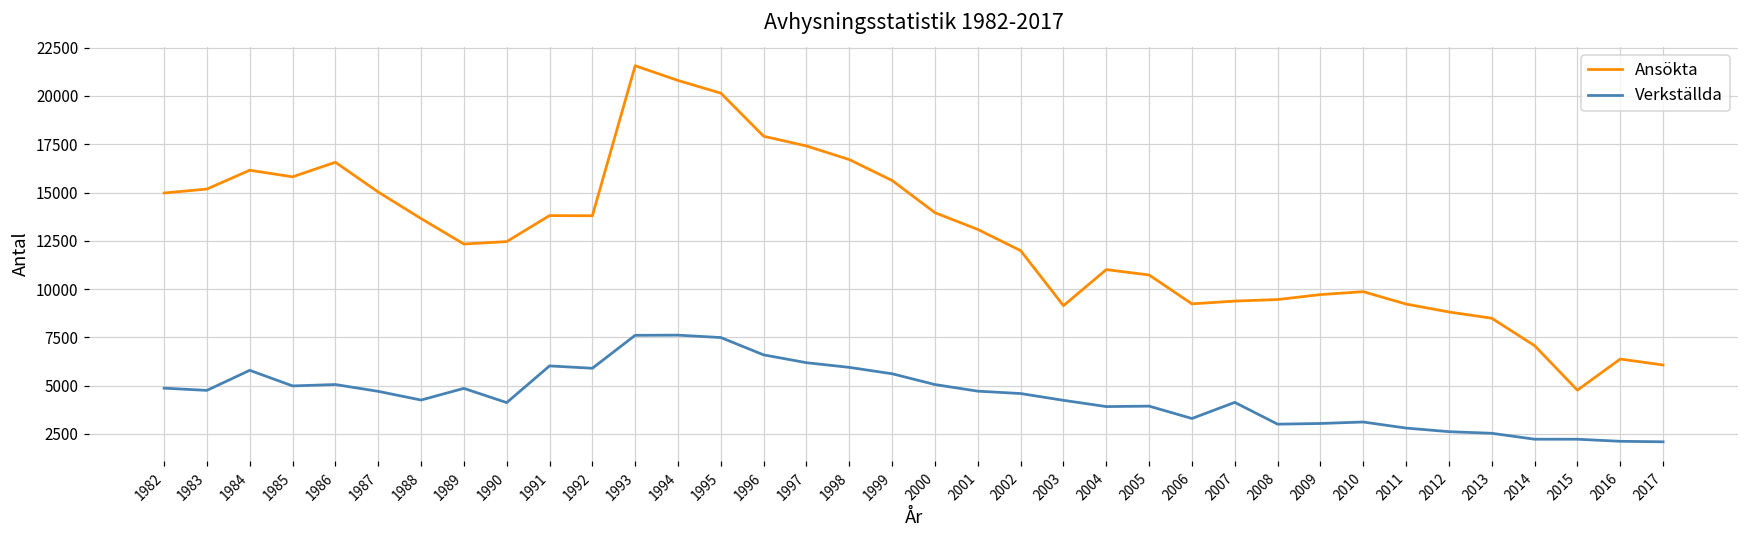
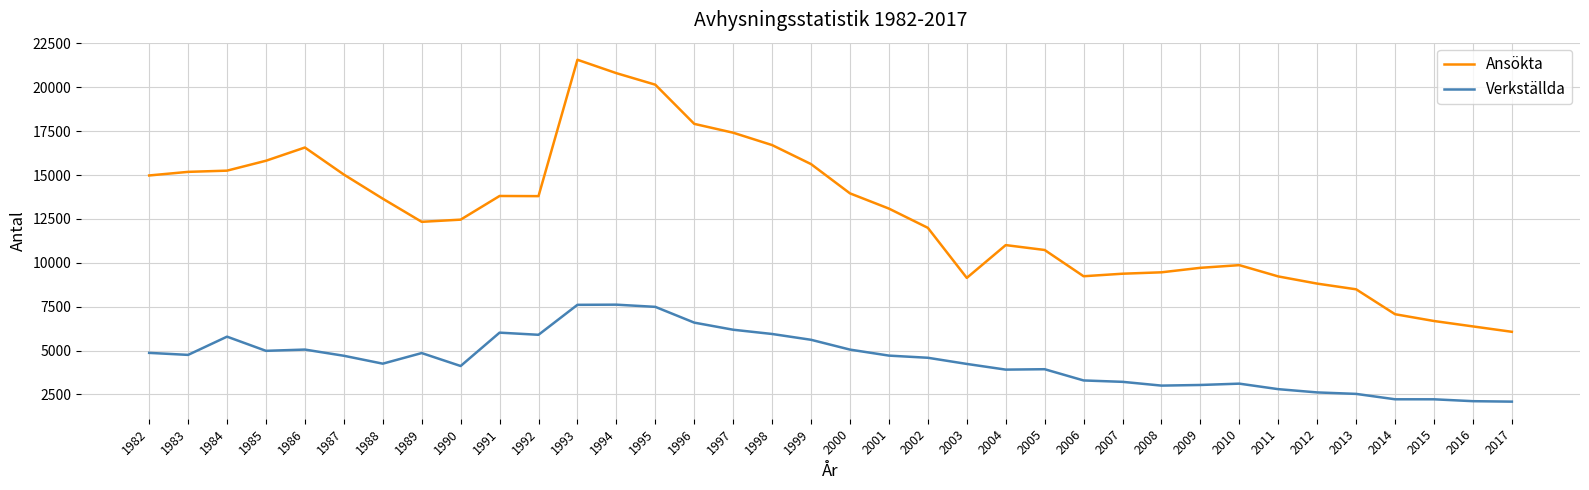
Ansökta, 1984: 16200 -> 15200
Verkställda, 2007: 4100 -> 3200
Ansökta, 2015: 4800 -> 6700
